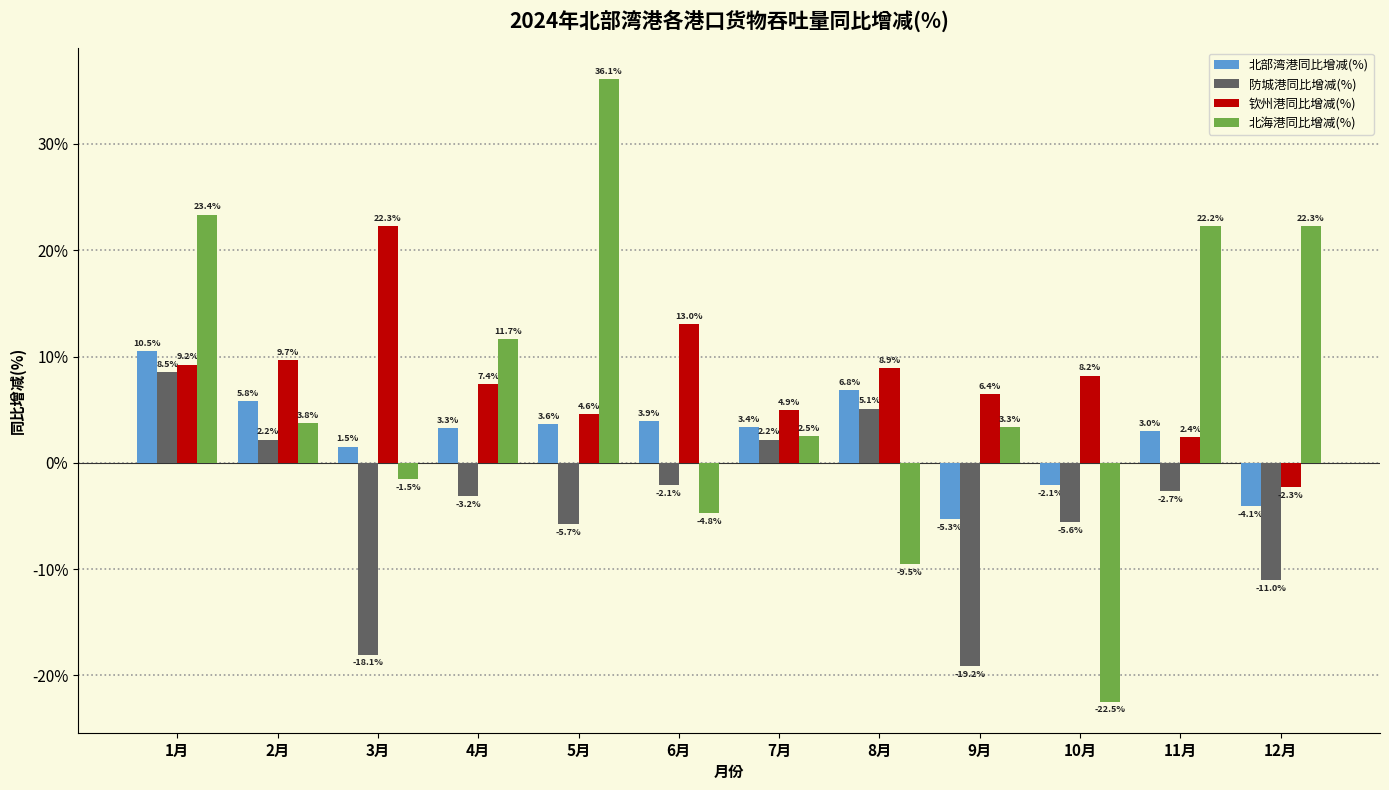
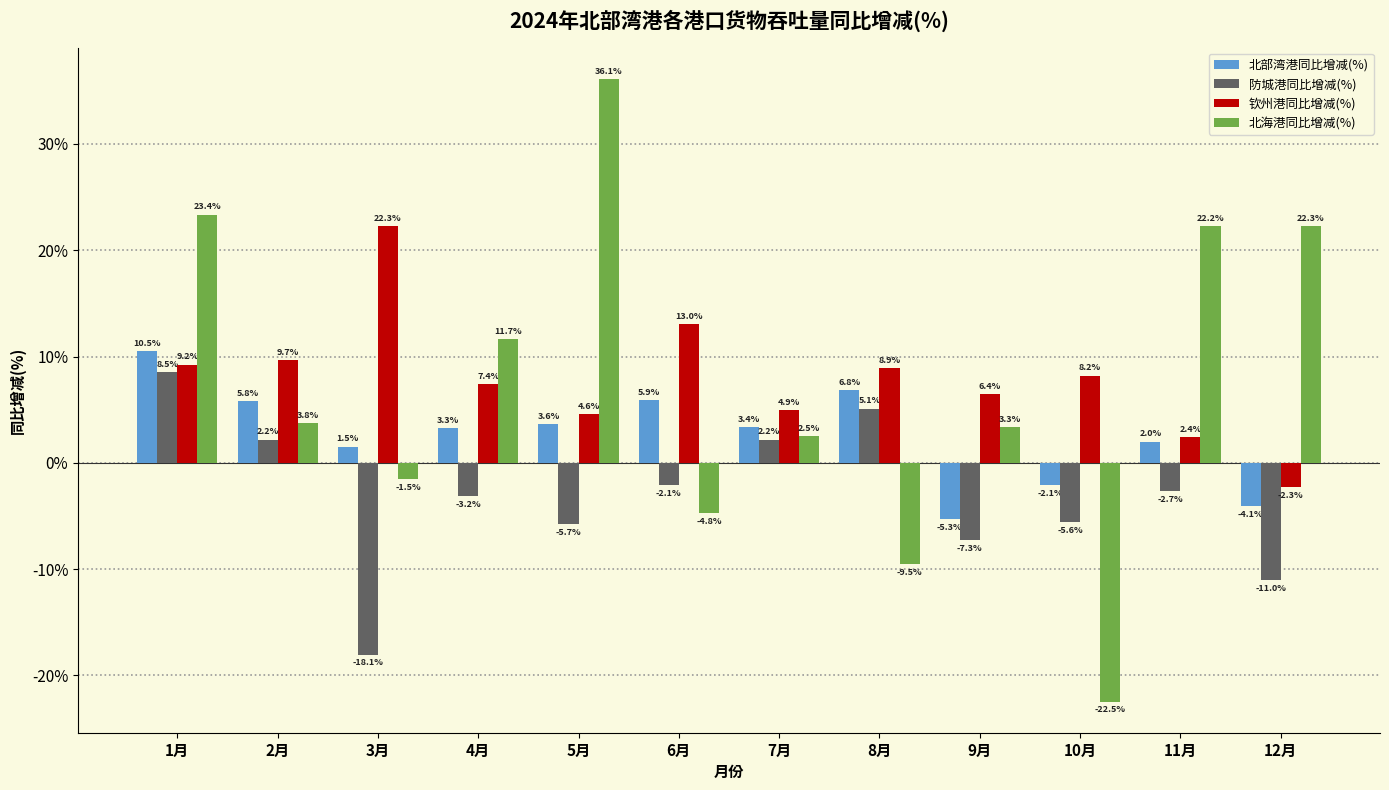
北部湾港同比增减(%), 6月: 3.9% -> 5.9%
防城港同比增减(%), 9月: -19.2% -> -7.3%
北部湾港同比增减(%), 11月: 3.0% -> 2.0%
